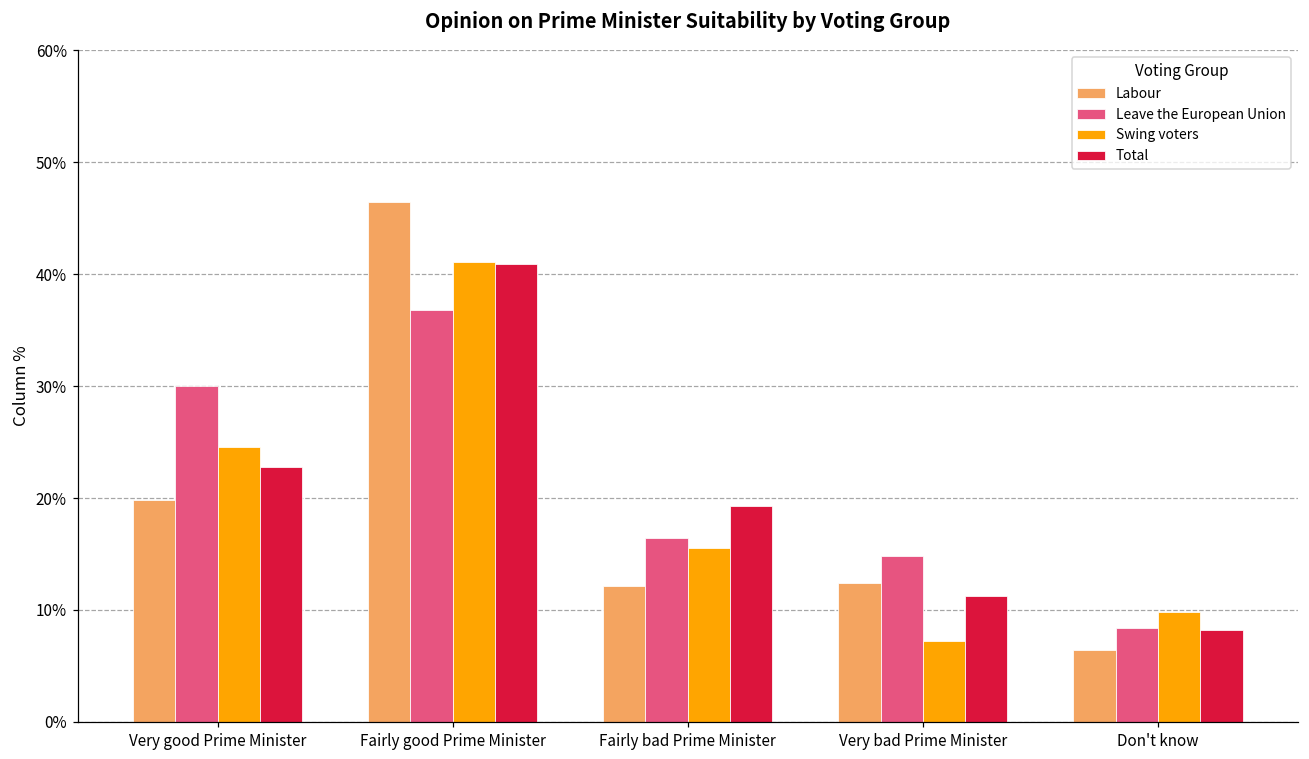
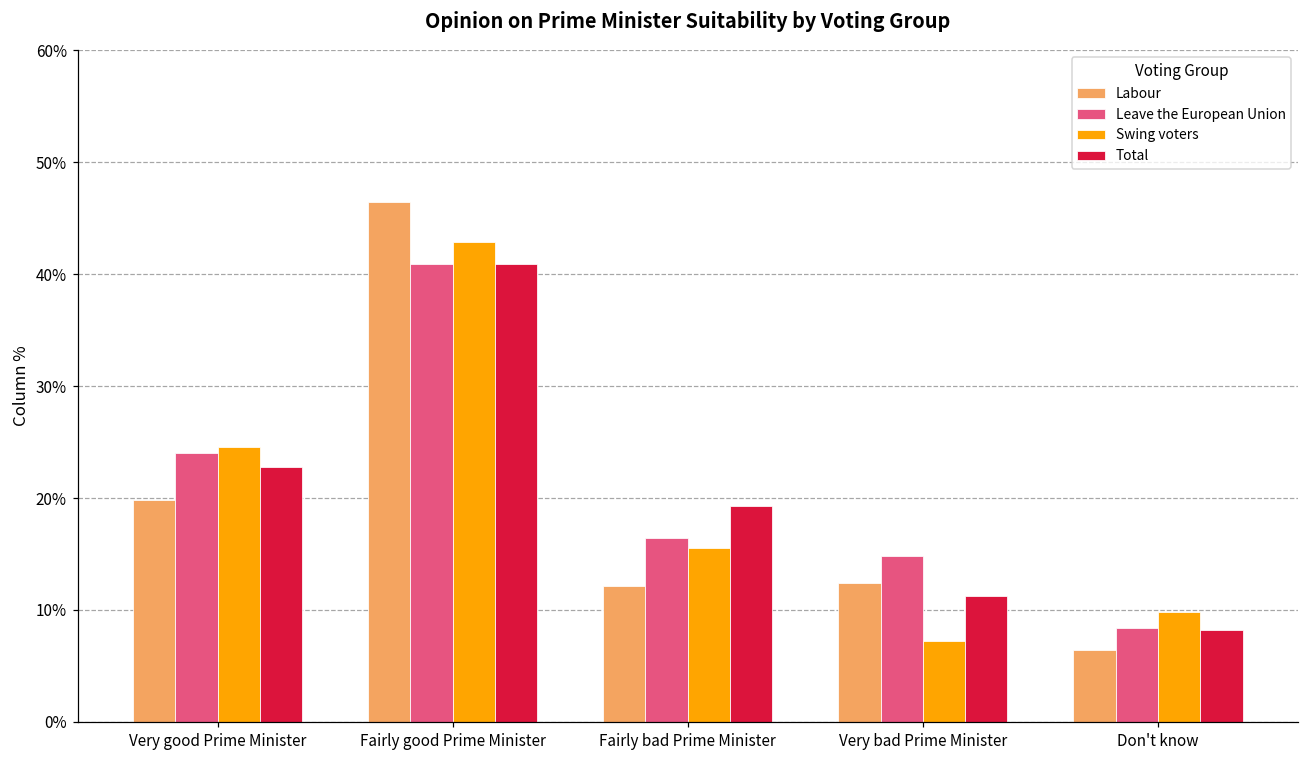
Leave the European Union, Very good Prime Minister: 30.1% -> 24.1%
Leave the European Union, Fairly good Prime Minister: 36.8% -> 40.9%
Swing voters, Fairly good Prime Minister: 41.1% -> 42.8%
